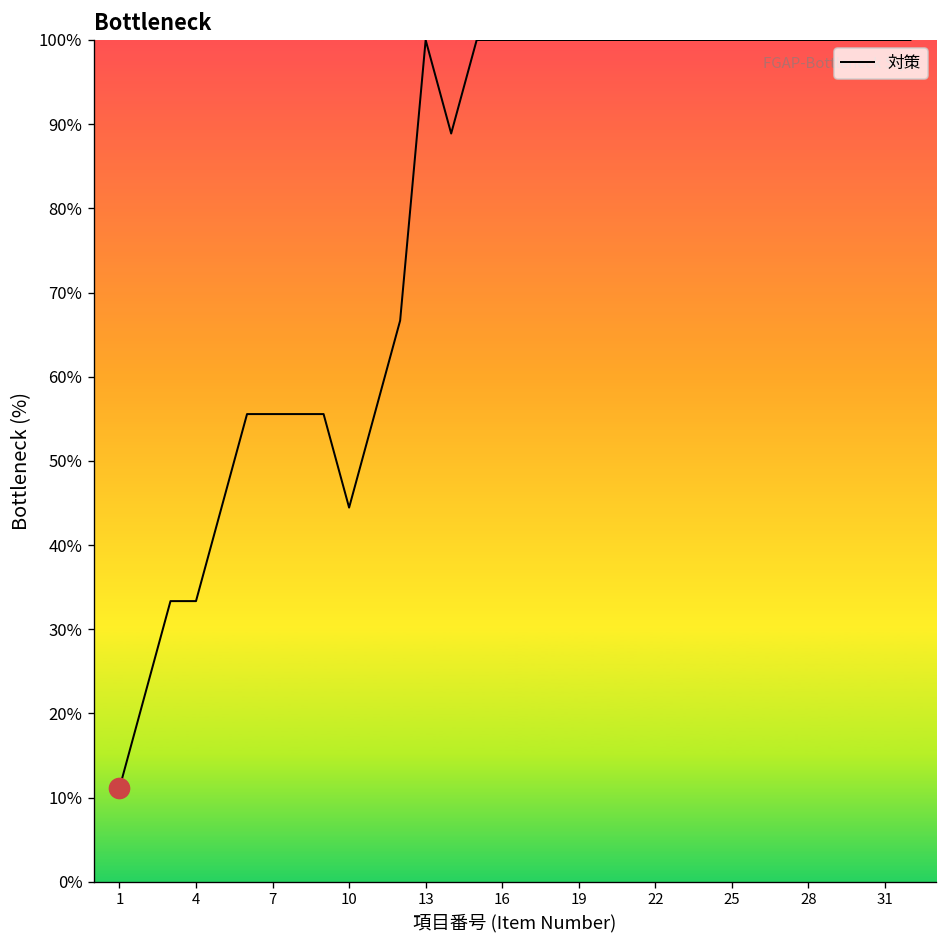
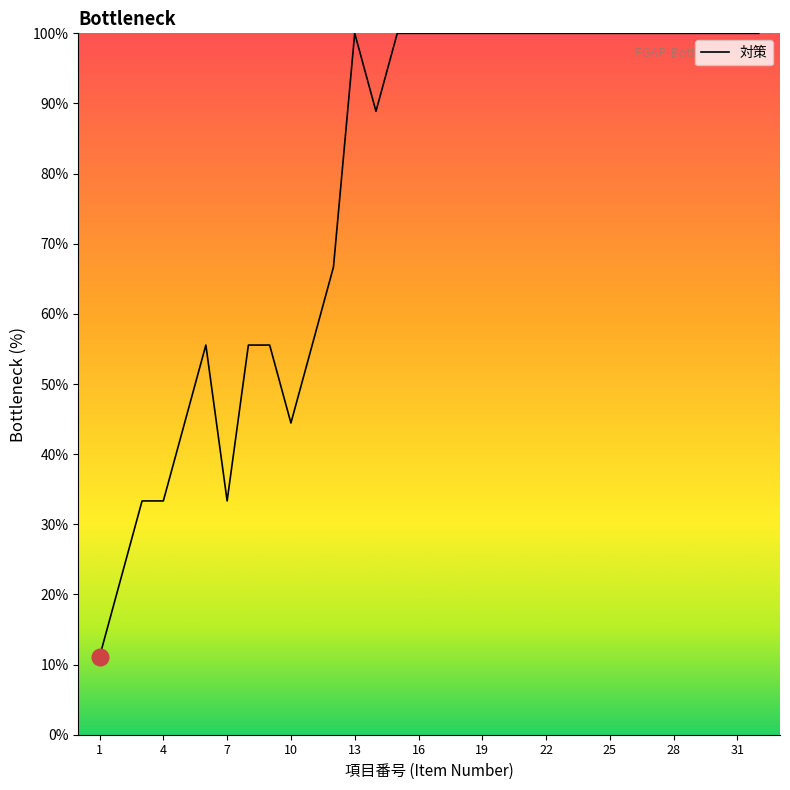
対策, 7: 56% -> 33%
